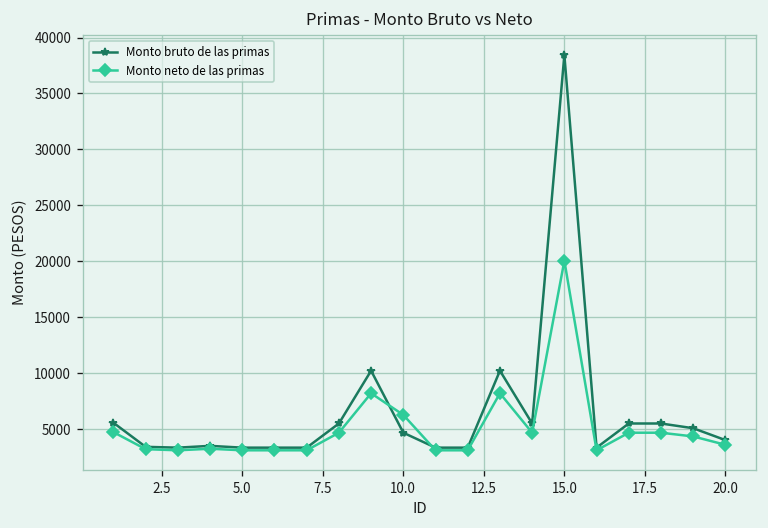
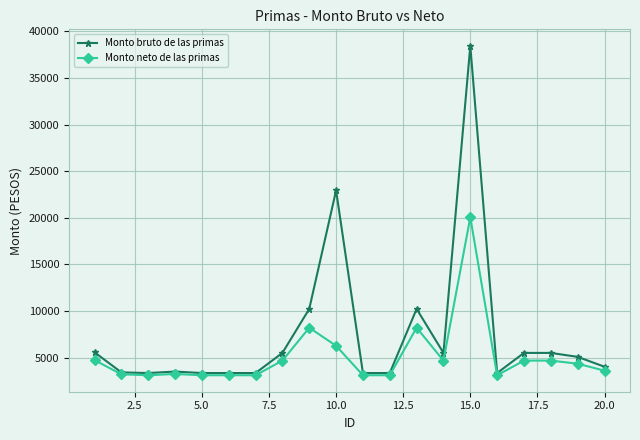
Monto bruto de las primas, 10.0: 5000 -> 23000
